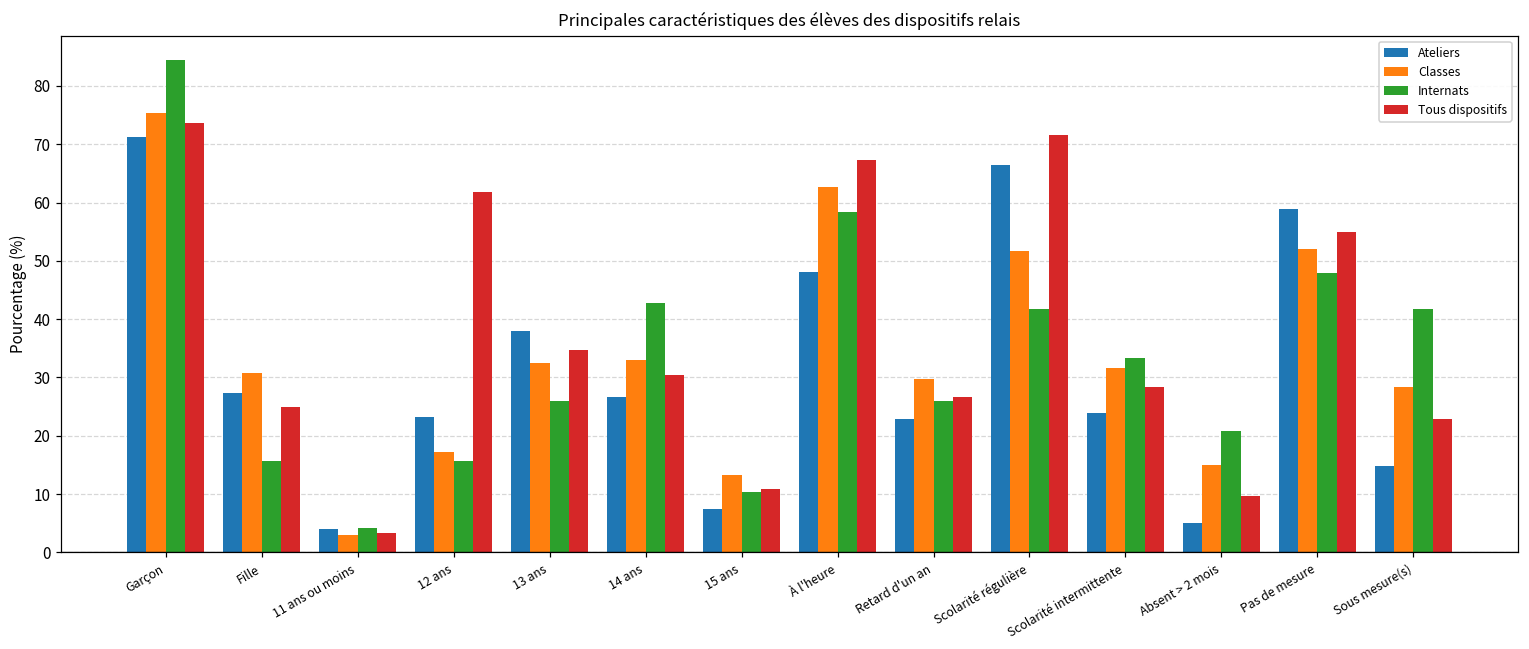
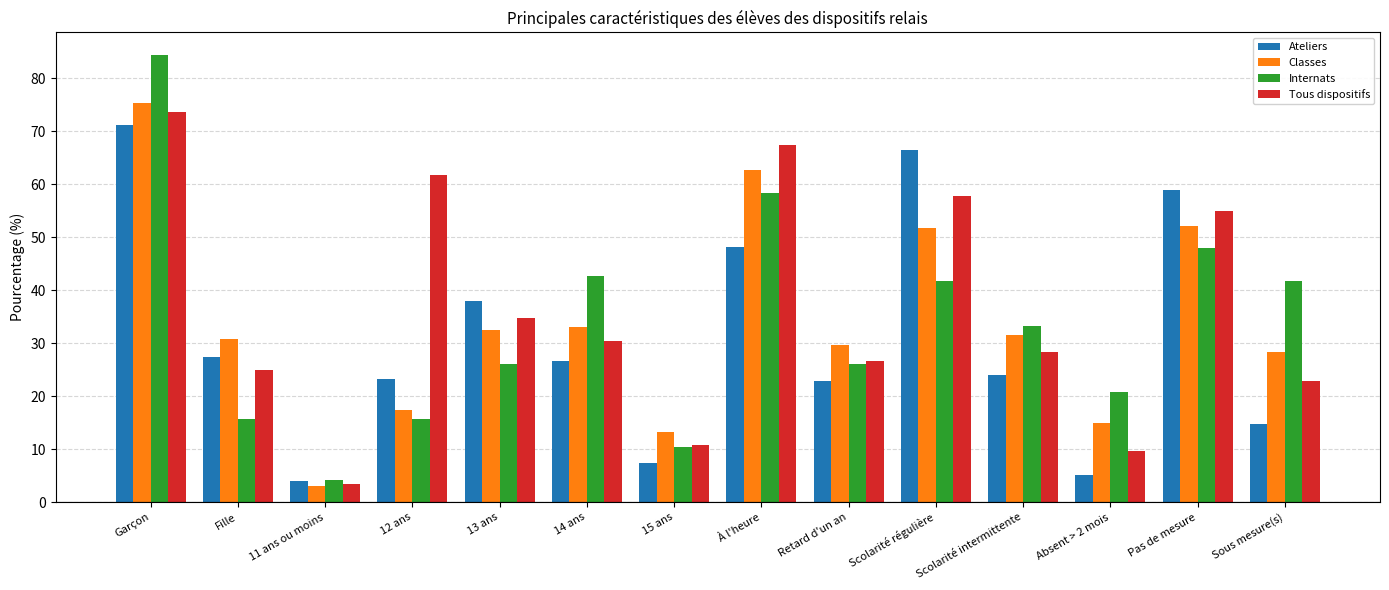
Tous dispositifs, Scolarité régulière: 72 -> 58
